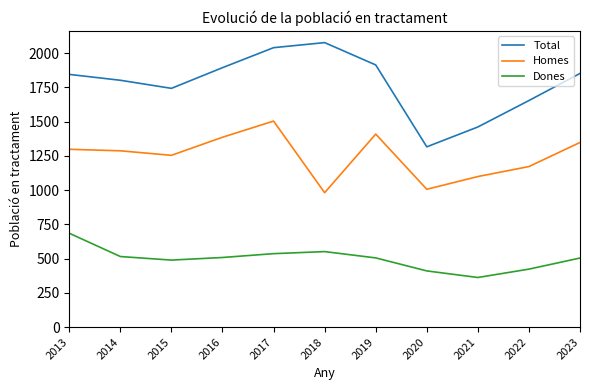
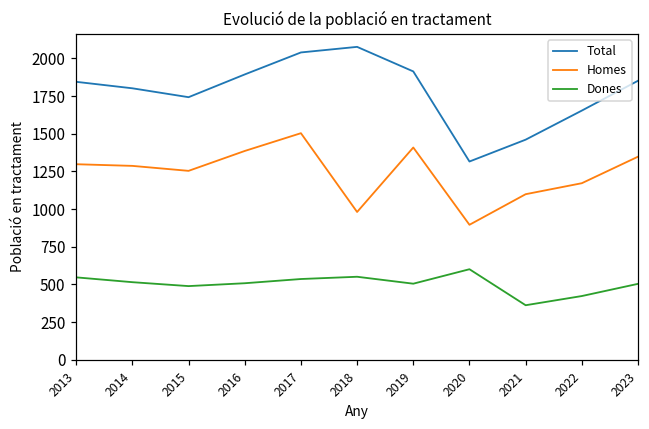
Dones, 2013: 690 -> 550
Homes, 2020: 1010 -> 900
Dones, 2020: 410 -> 600
